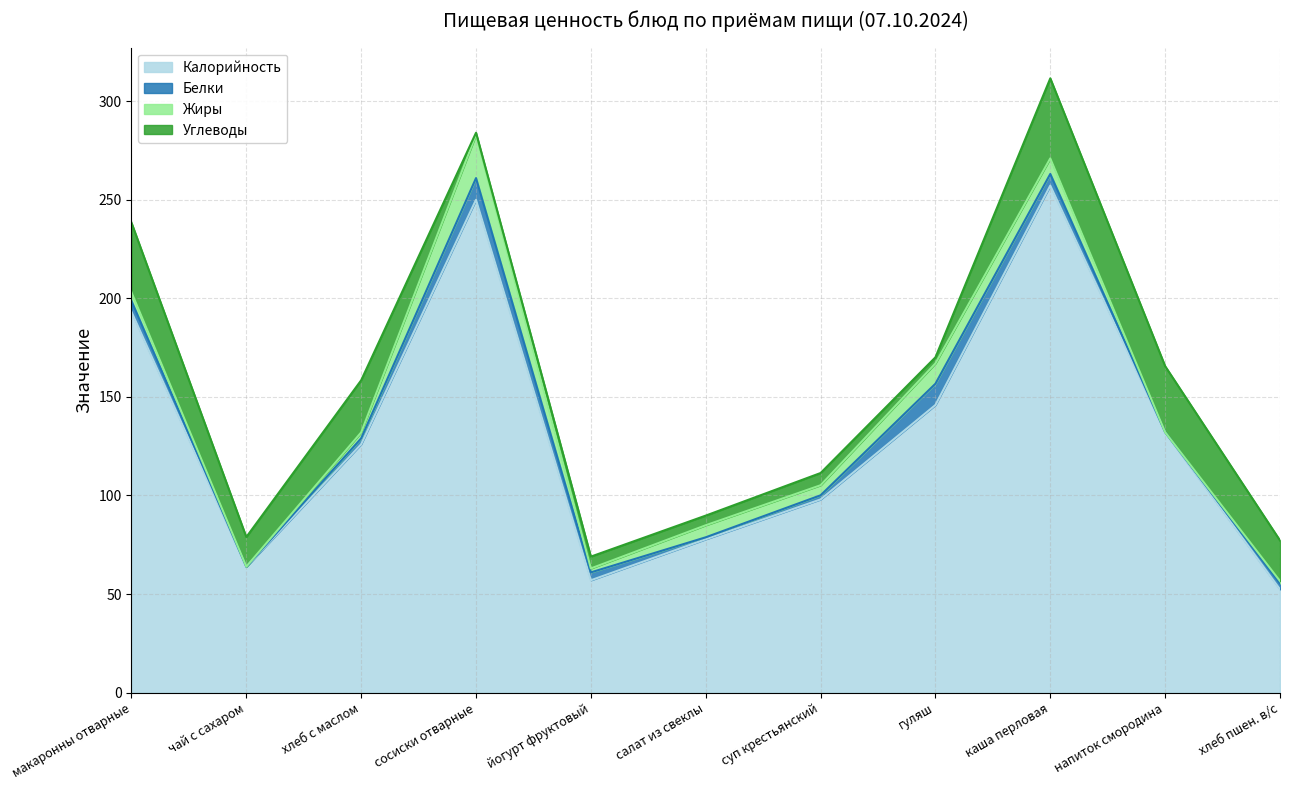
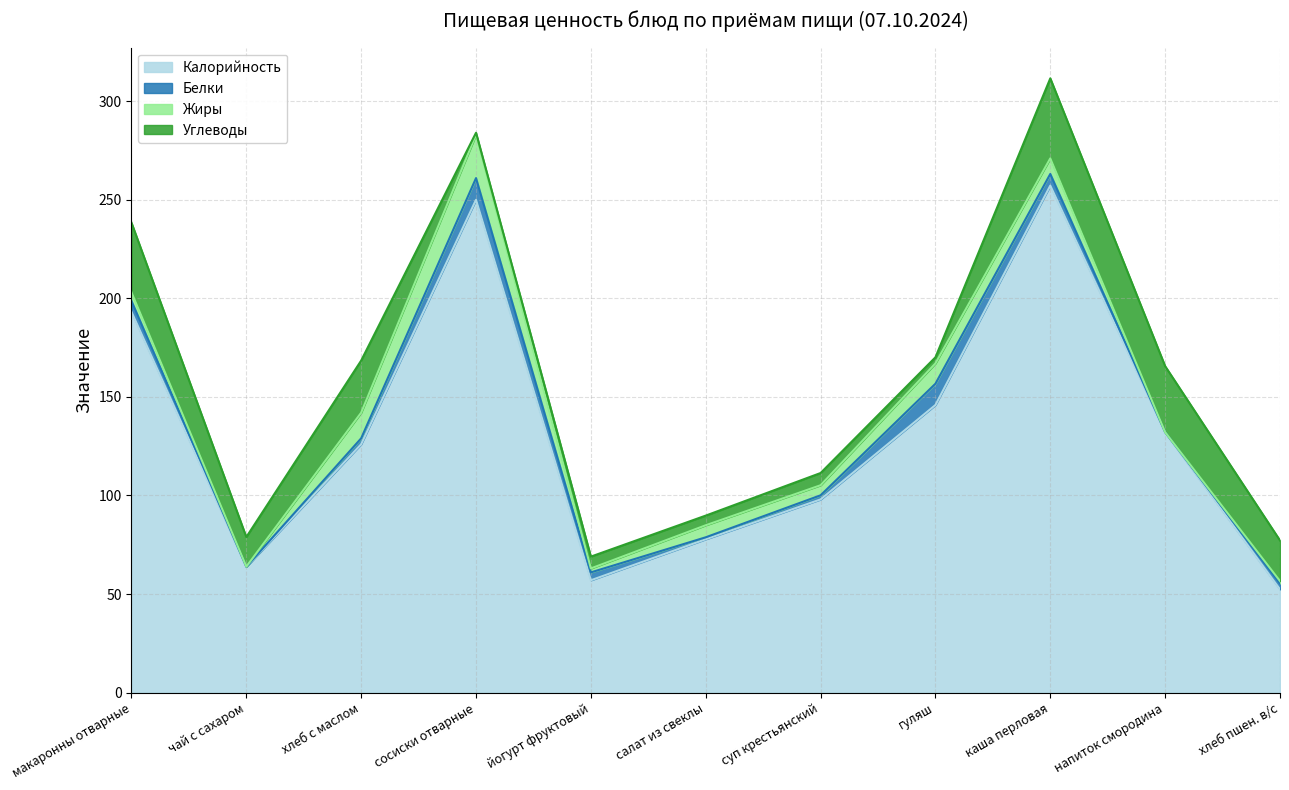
Жиры, хлеб с маслом: 3 -> 13
